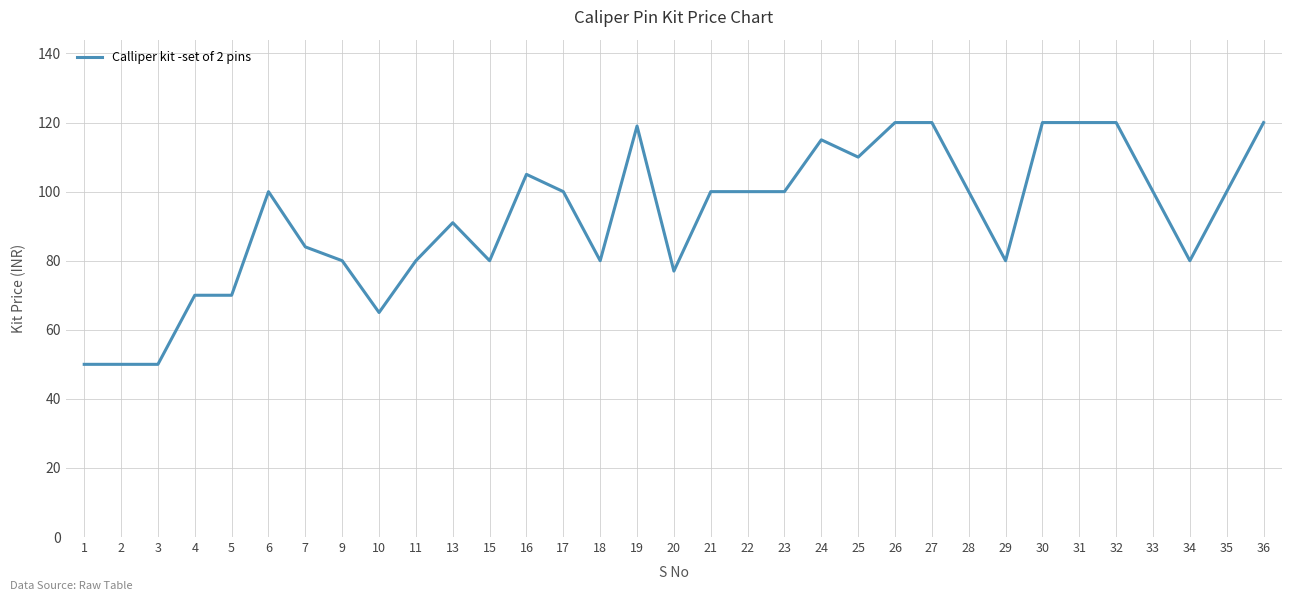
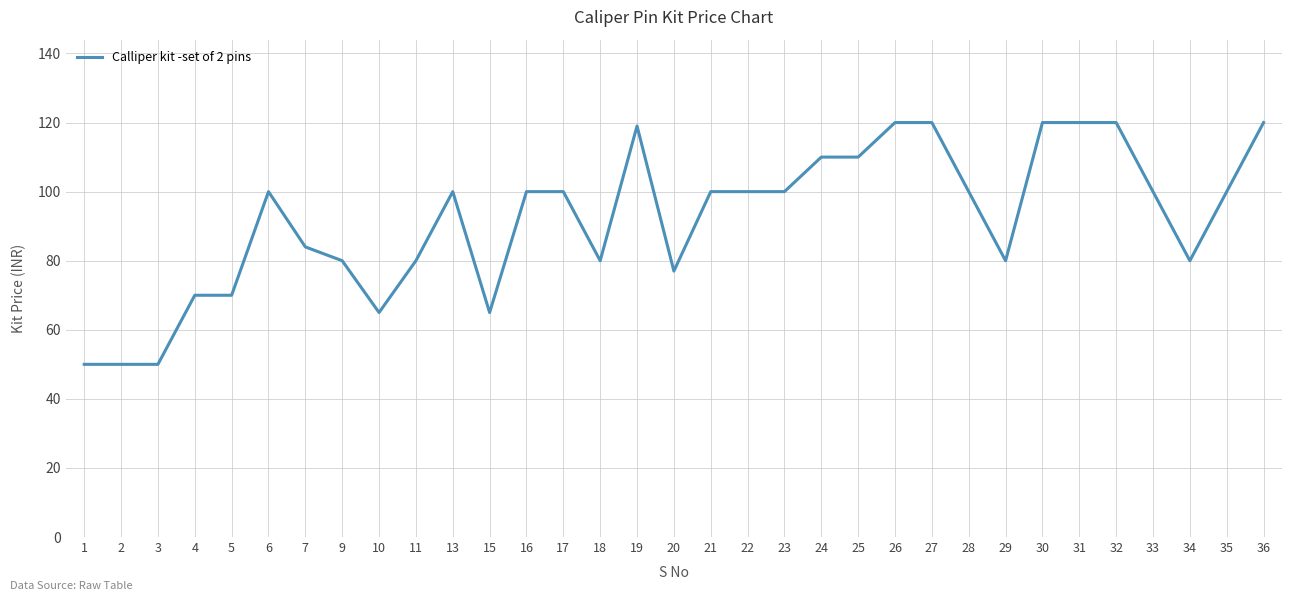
13: 91 -> 100
15: 80 -> 65
16: 105 -> 100
24: 115 -> 110
